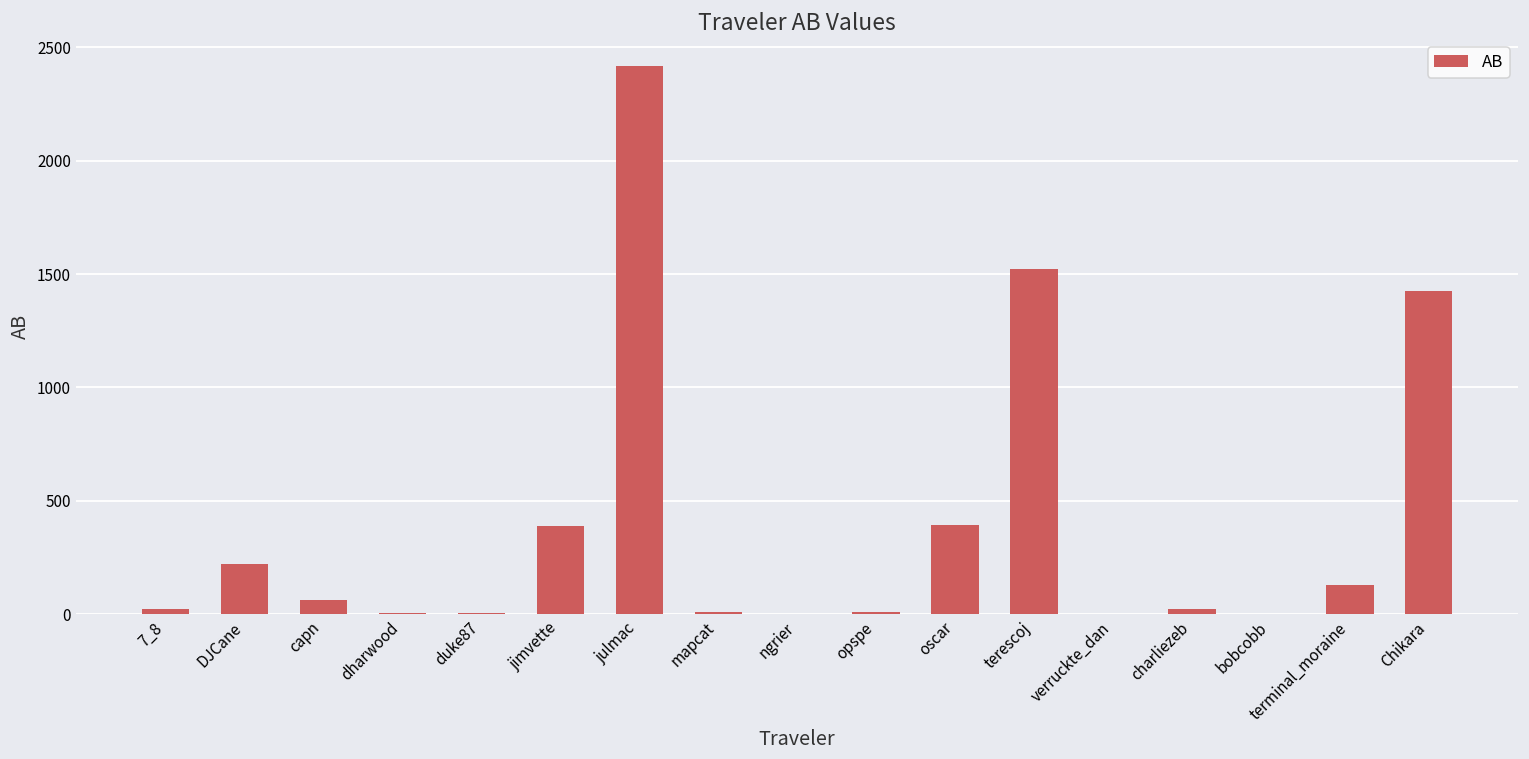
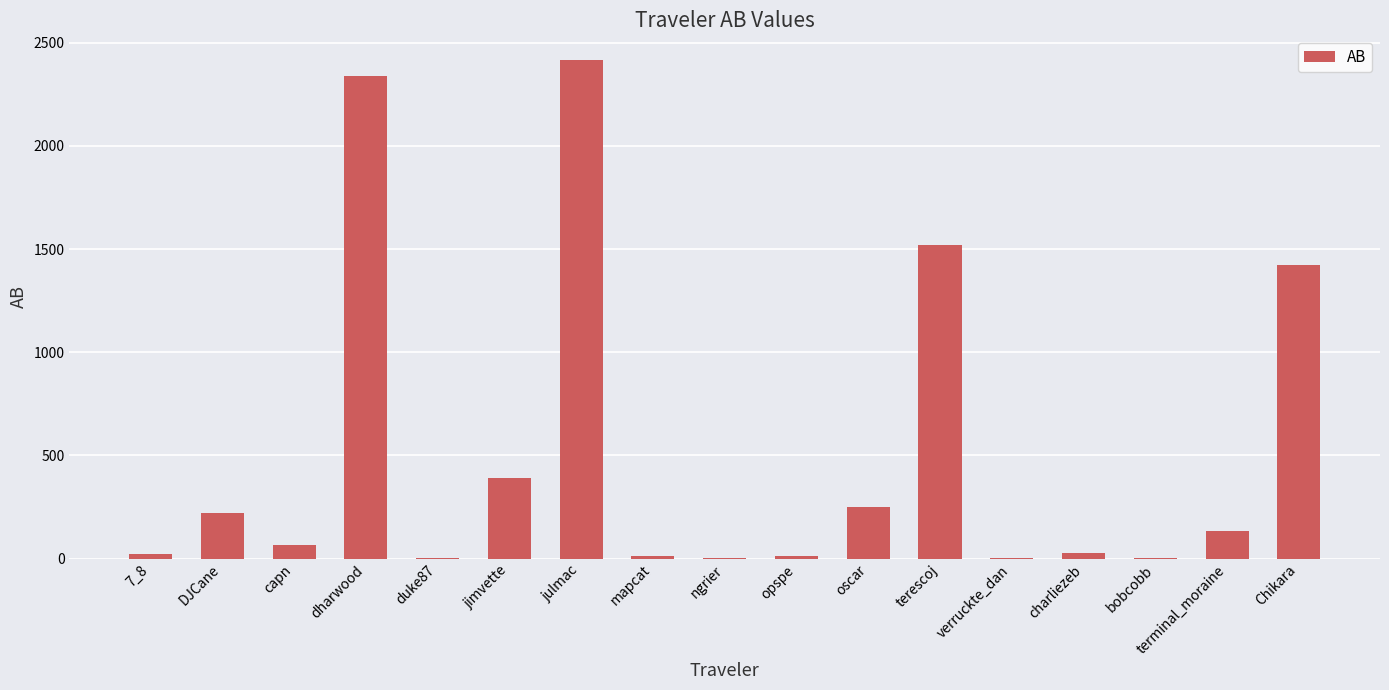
dharwood: 10 -> 2340
oscar: 390 -> 250
